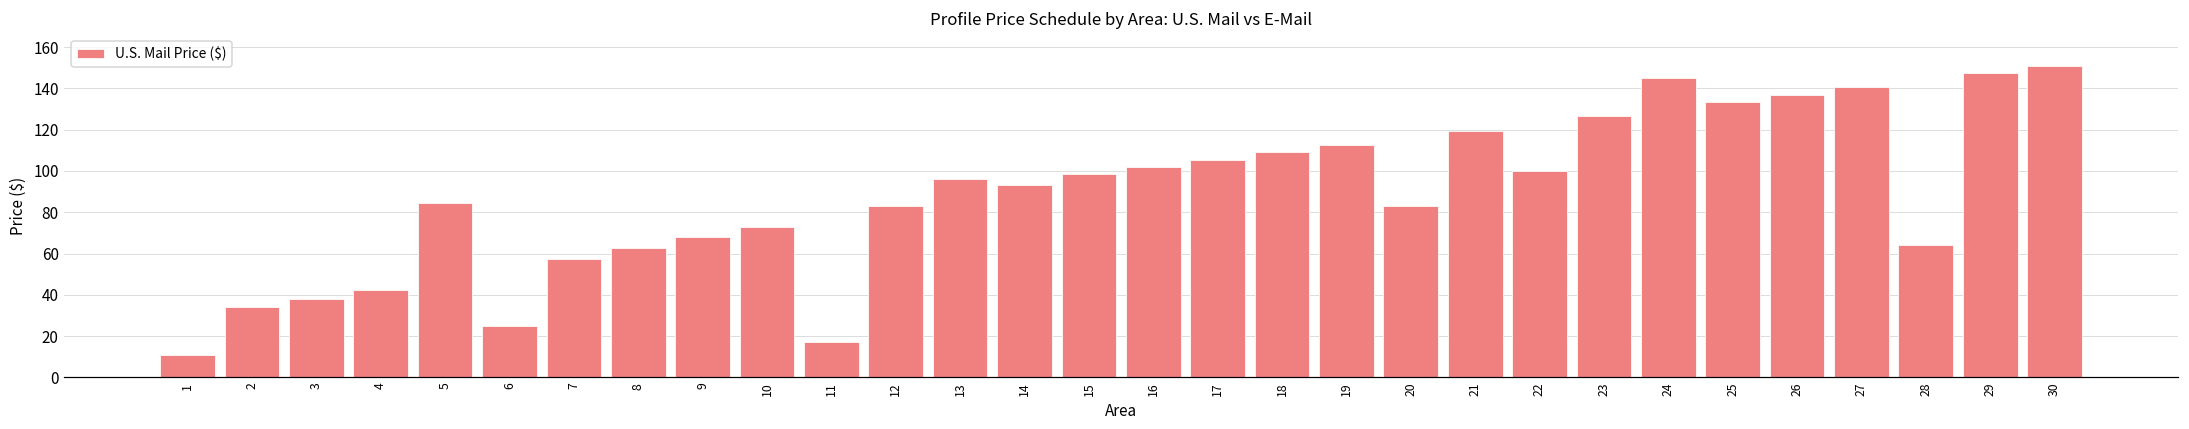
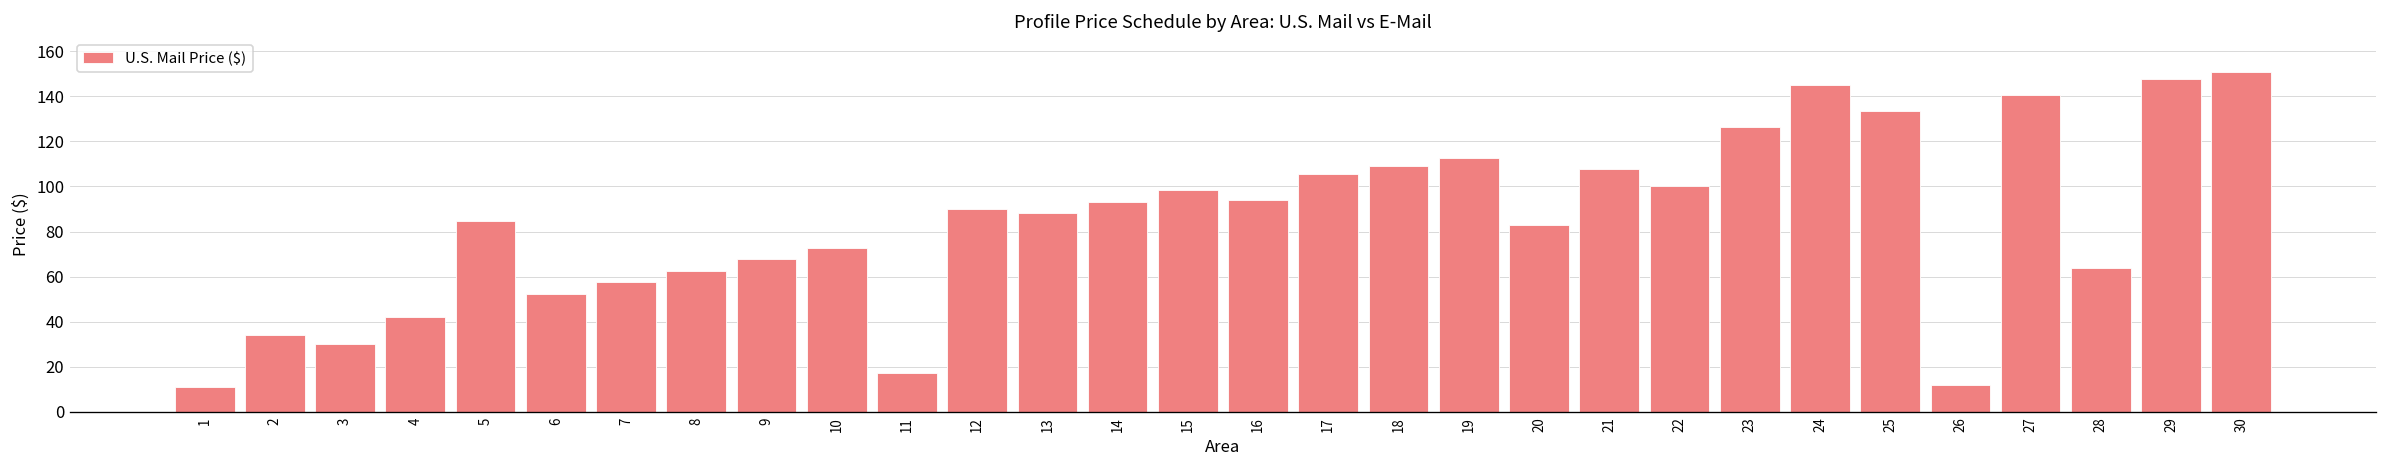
3: 38 -> 30
6: 25 -> 52
12: 83 -> 90
13: 96 -> 88
16: 102 -> 94
21: 120 -> 108
26: 137 -> 12
